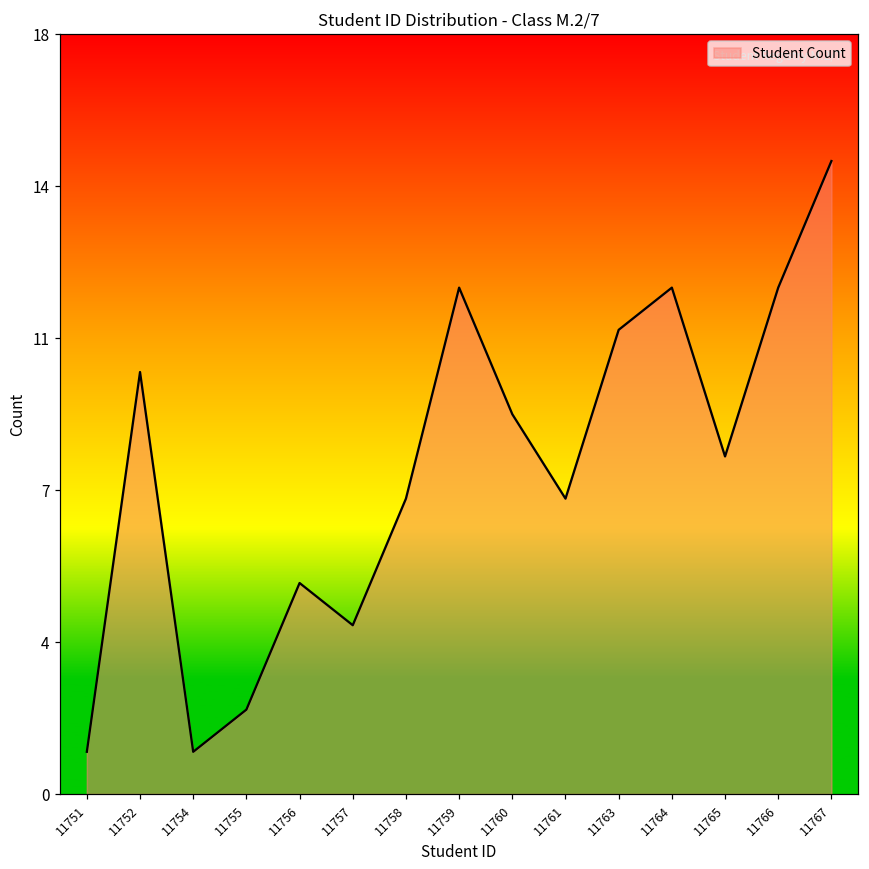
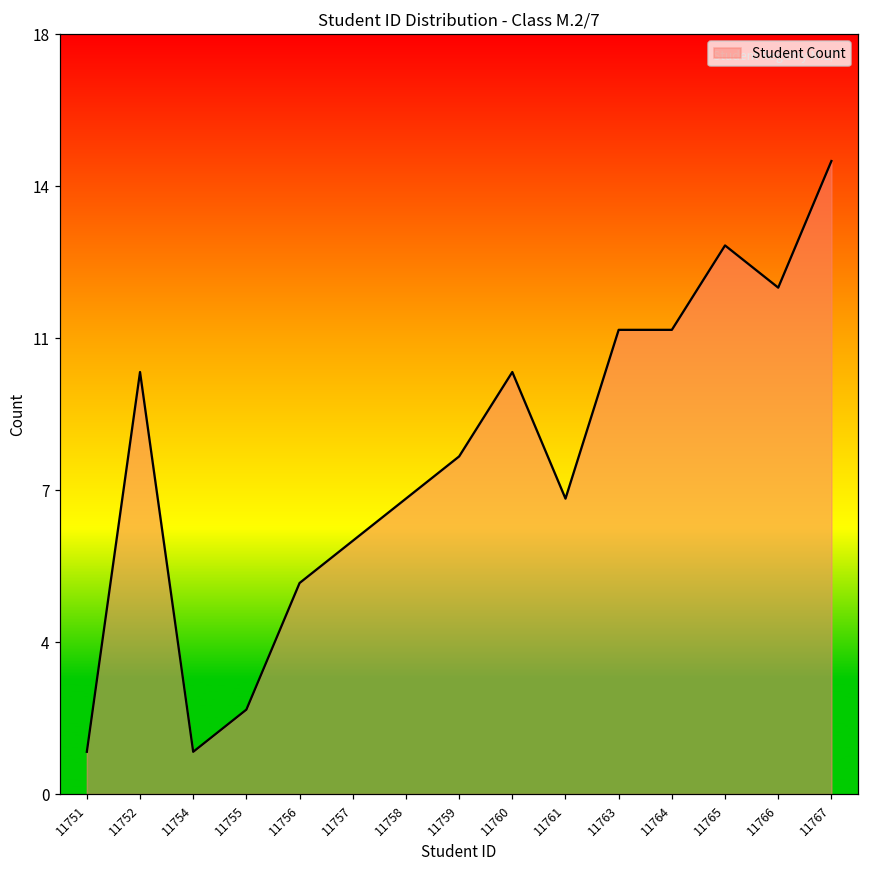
11757: 4 -> 6
11759: 12 -> 8
11760: 9 -> 10
11764: 12 -> 11
11765: 8 -> 13
